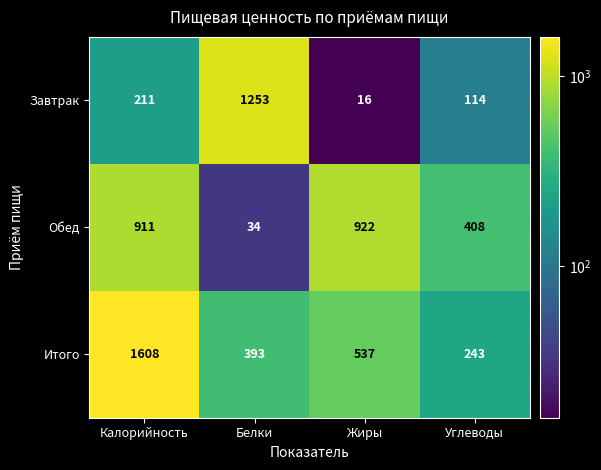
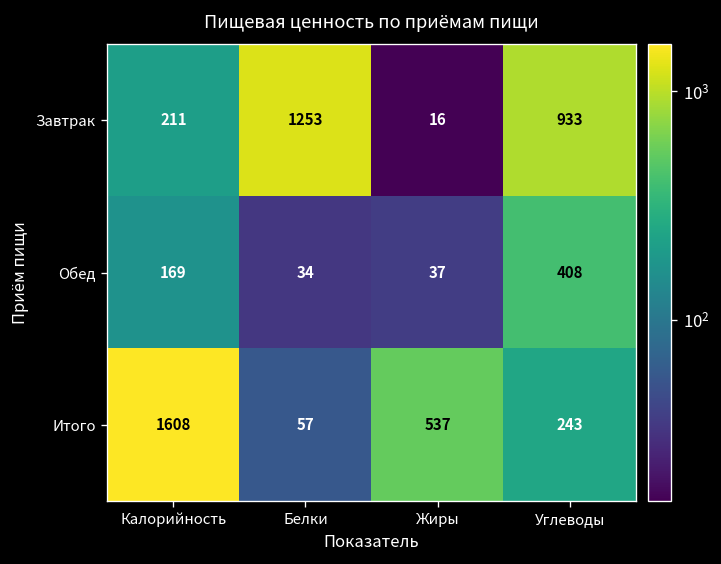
Завтрак, Углеводы: 114 -> 933
Обед, Калорийность: 911 -> 169
Обед, Жиры: 922 -> 37
Итого, Белки: 393 -> 57
